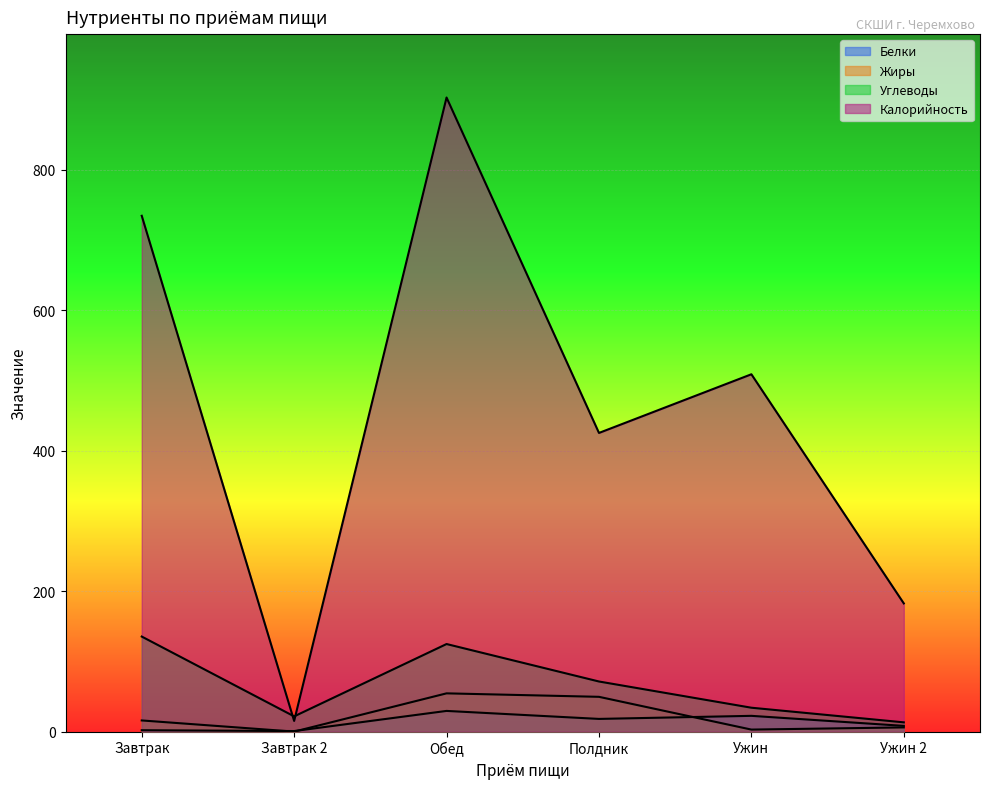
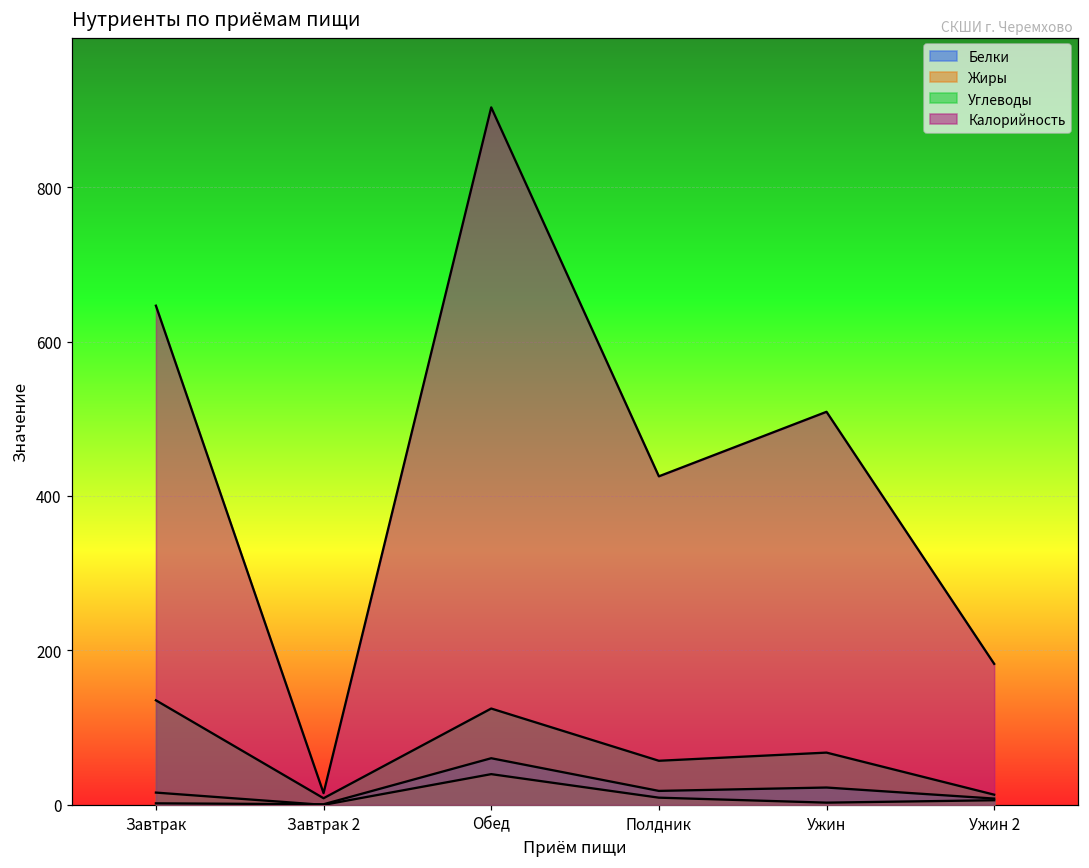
Калорийность, Завтрак: 730 -> 650
Углеводы, Завтрак 2: 20 -> 10
Белки, Обед: 30 -> 60
Жиры, Обед: 50 -> 40
Жиры, Полдник: 50 -> 10
Углеводы, Полдник: 70 -> 60
Углеводы, Ужин: 30 -> 70
